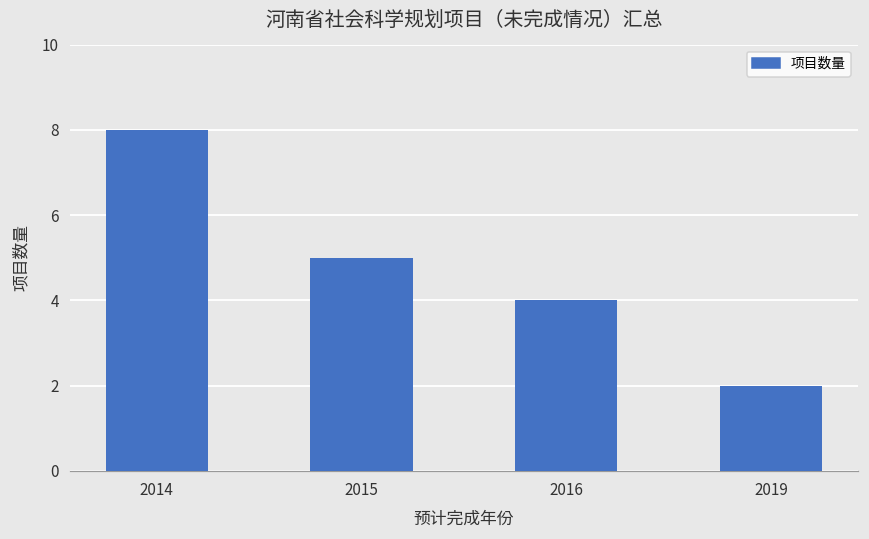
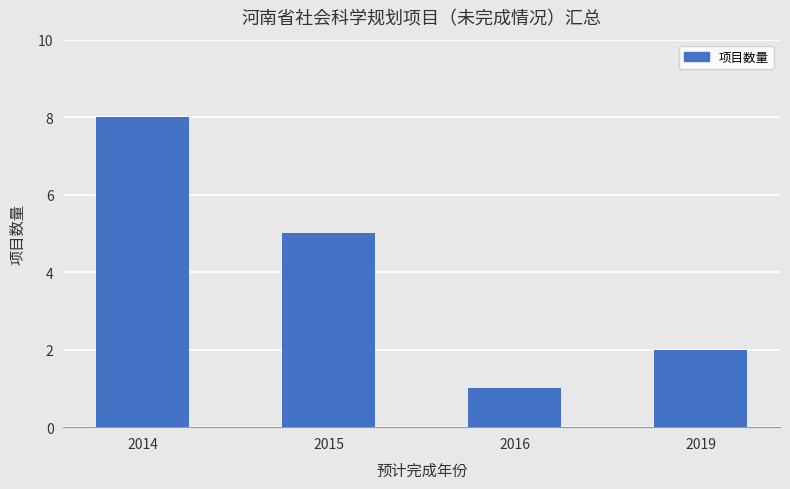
2016: 4 -> 1
